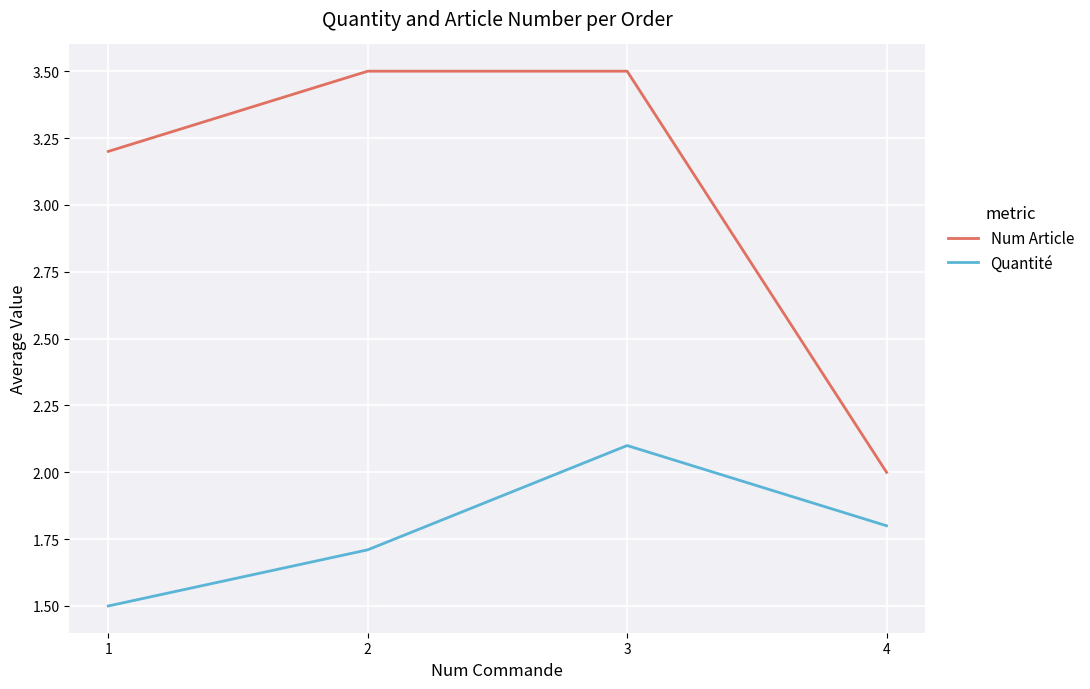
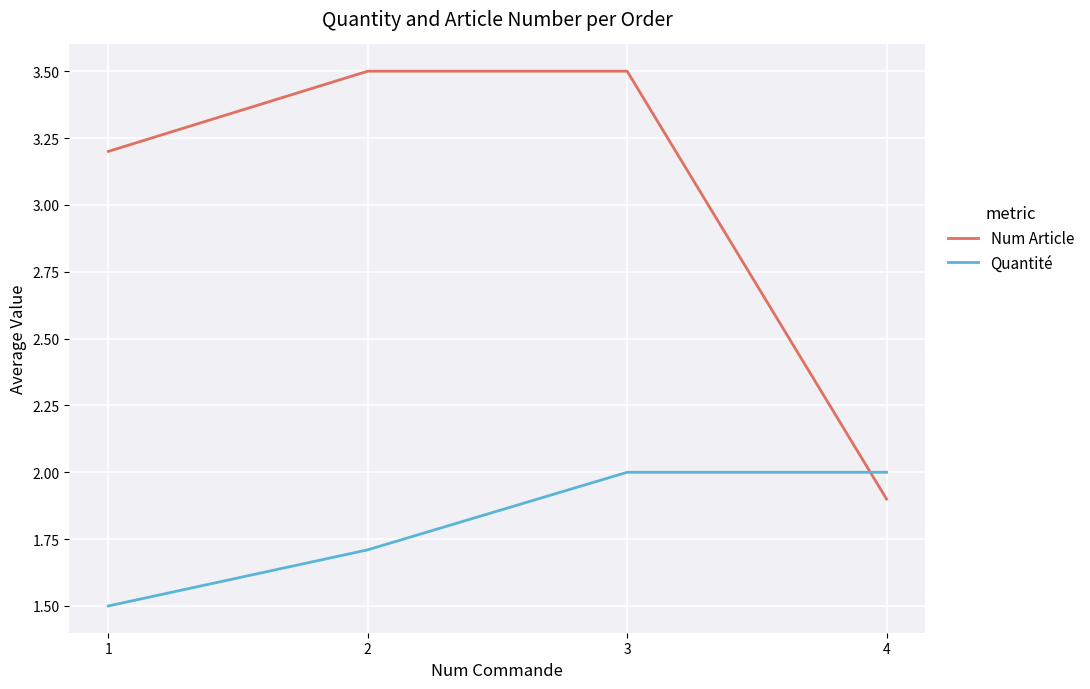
Quantité, 3: 2.1 -> 2.0
Num Article, 4: 2.0 -> 1.9
Quantité, 4: 1.8 -> 2.0
